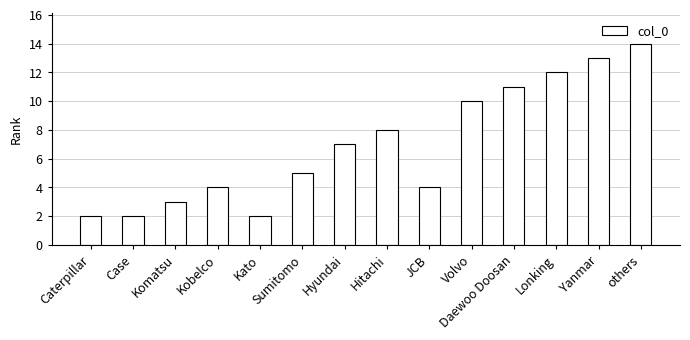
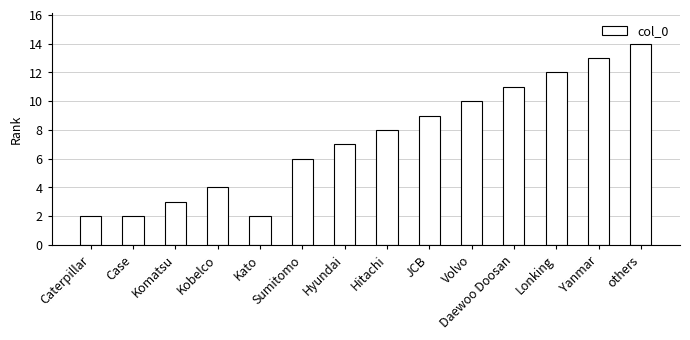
Sumitomo: 5 -> 6
JCB: 4 -> 9
